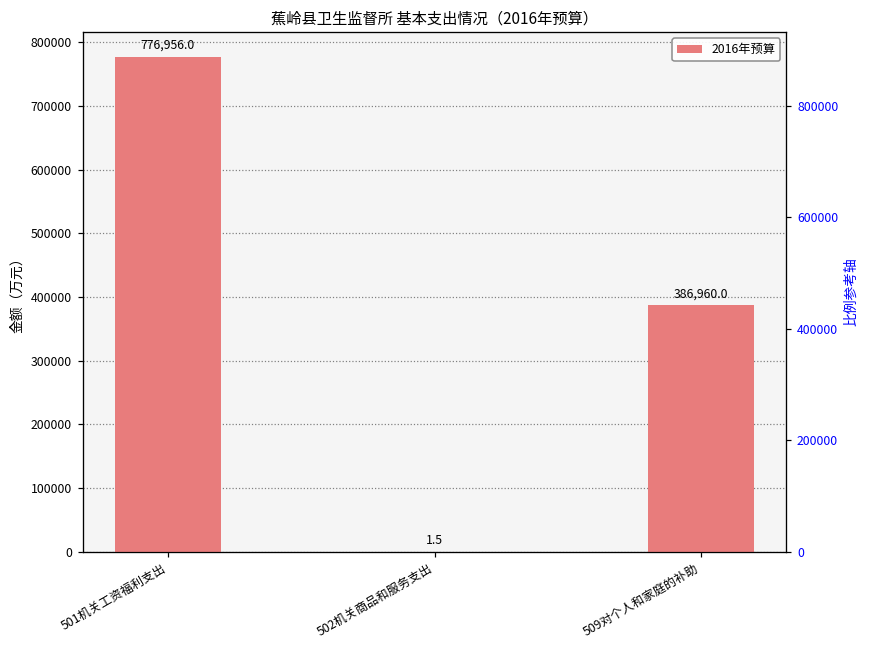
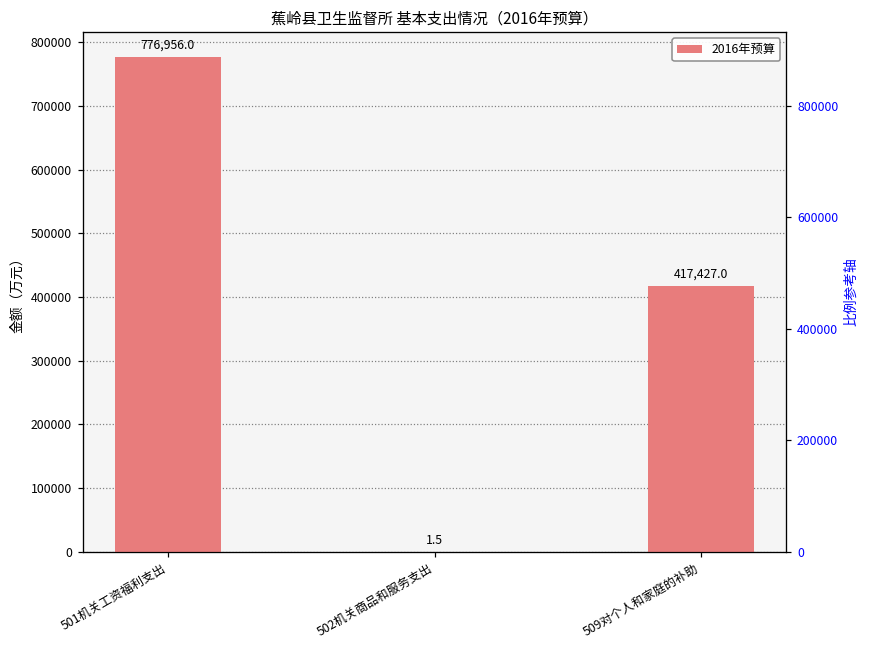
509对个人和家庭的补助: 386,960.0 -> 417,427.0
